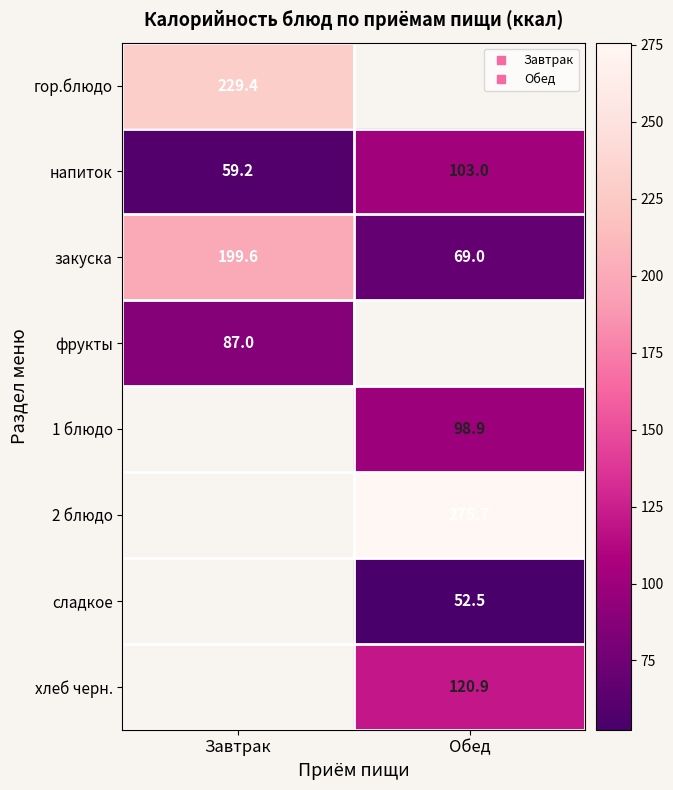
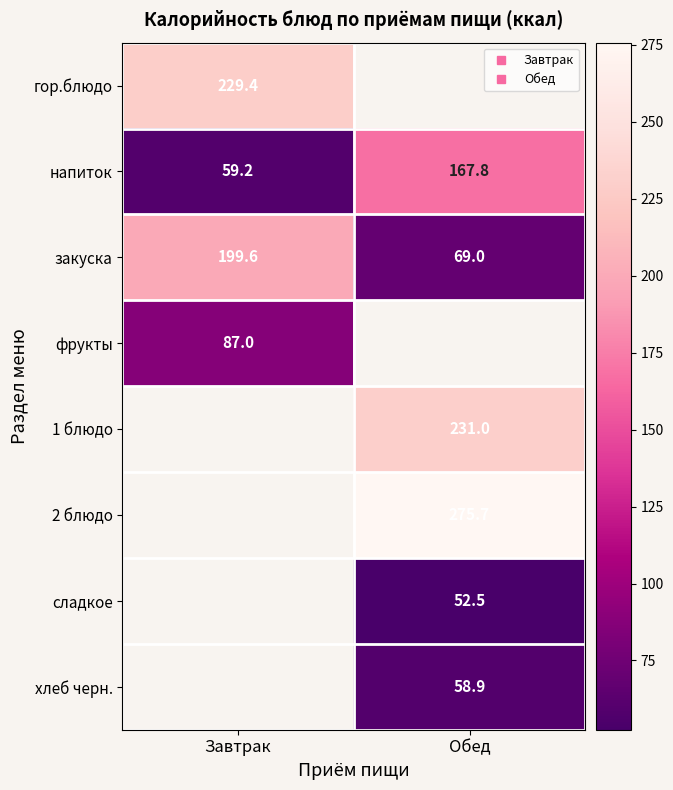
напиток, Обед: 103.0 -> 167.8
1 блюдо, Обед: 98.9 -> 231.0
хлеб черн., Обед: 120.9 -> 58.9
